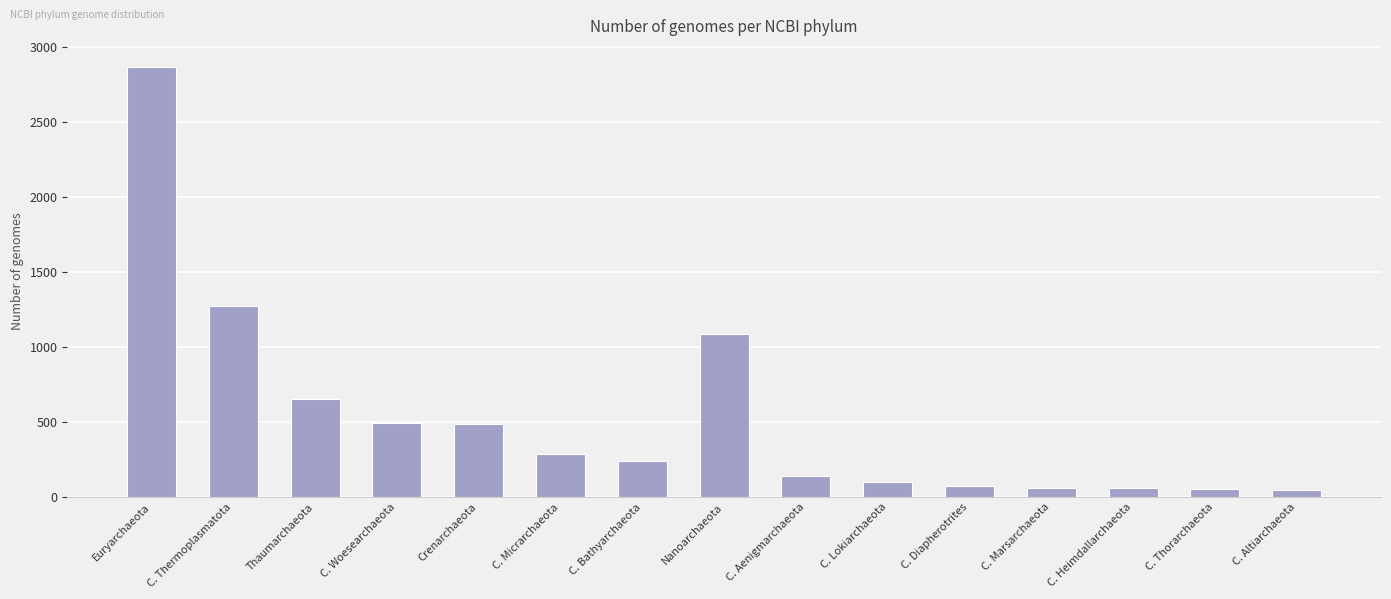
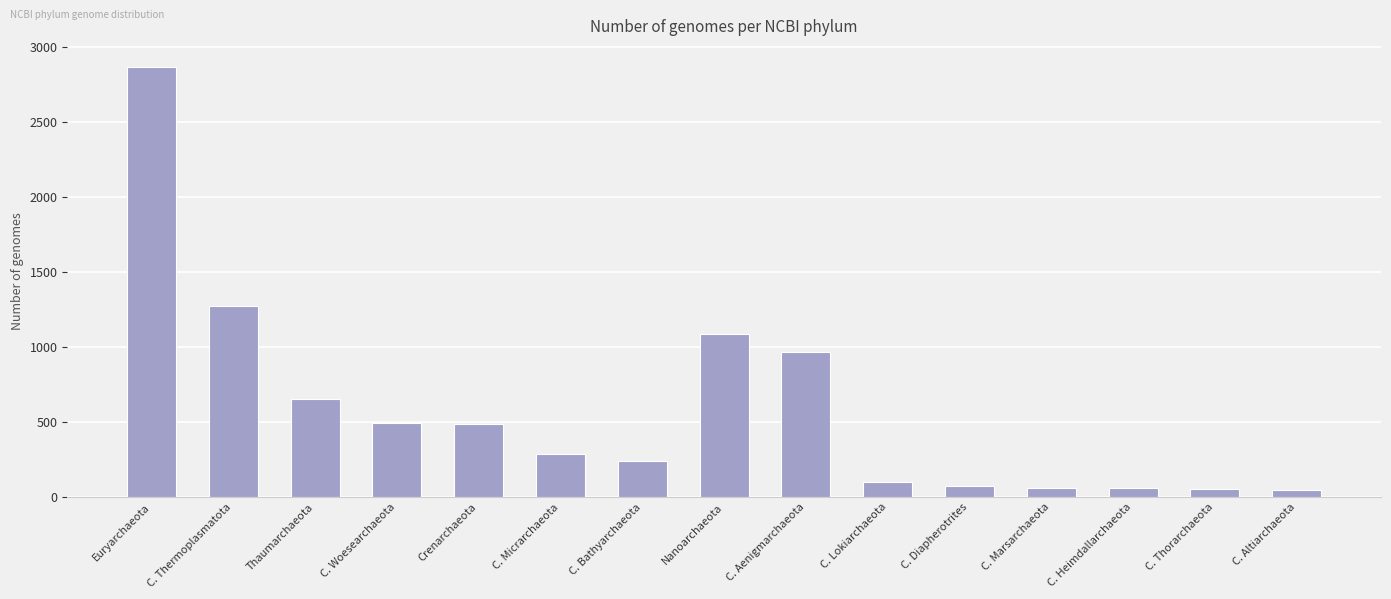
C. Aenigmarchaeota: 140 -> 970
